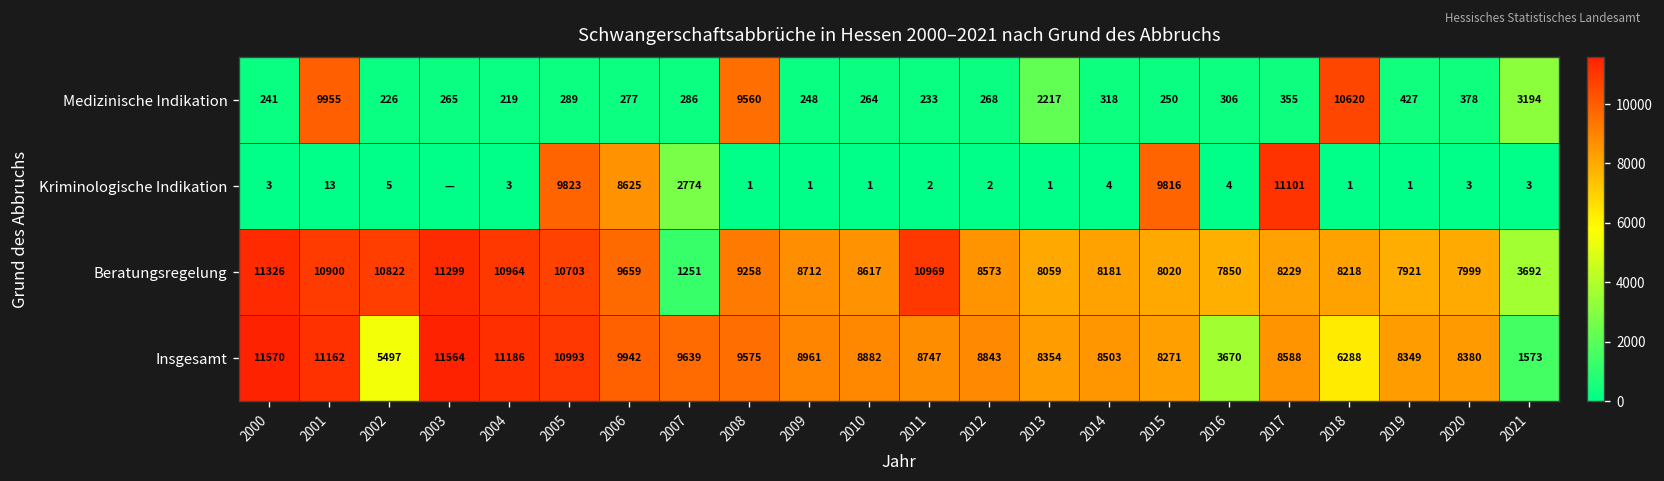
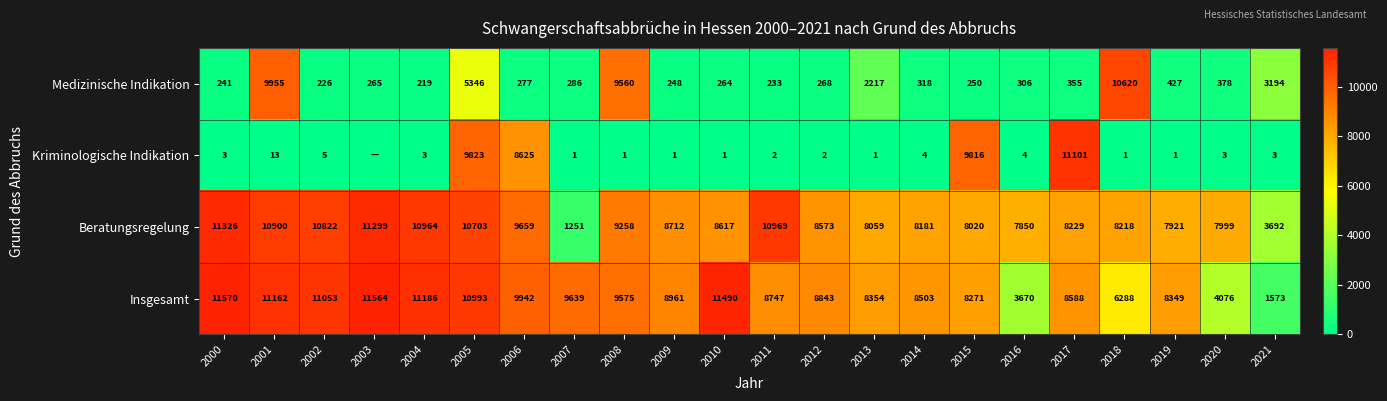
Medizinische Indikation, 2005: 289 -> 5346
Kriminologische Indikation, 2007: 2774 -> 1
Insgesamt, 2002: 5497 -> 11053
Insgesamt, 2010: 8882 -> 11490
Insgesamt, 2020: 8380 -> 4076
